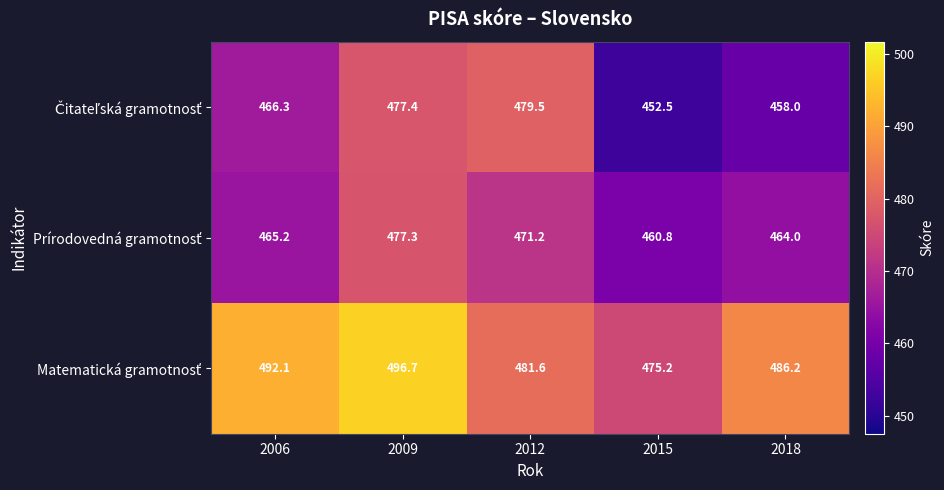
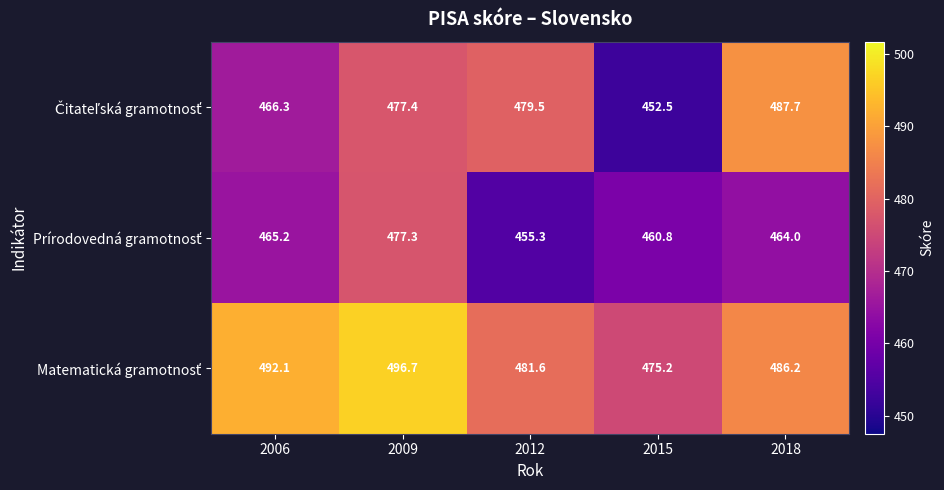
Čitateľská gramotnosť, 2018: 458.0 -> 487.7
Prírodovedná gramotnosť, 2012: 471.2 -> 455.3
